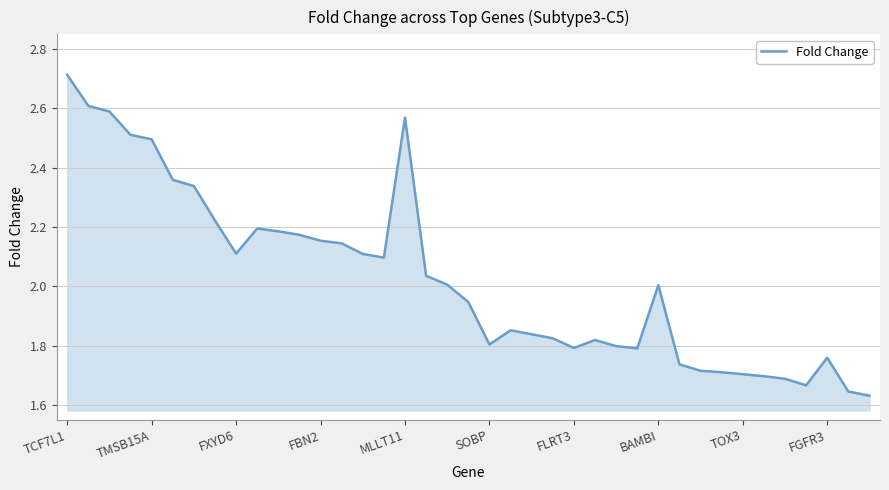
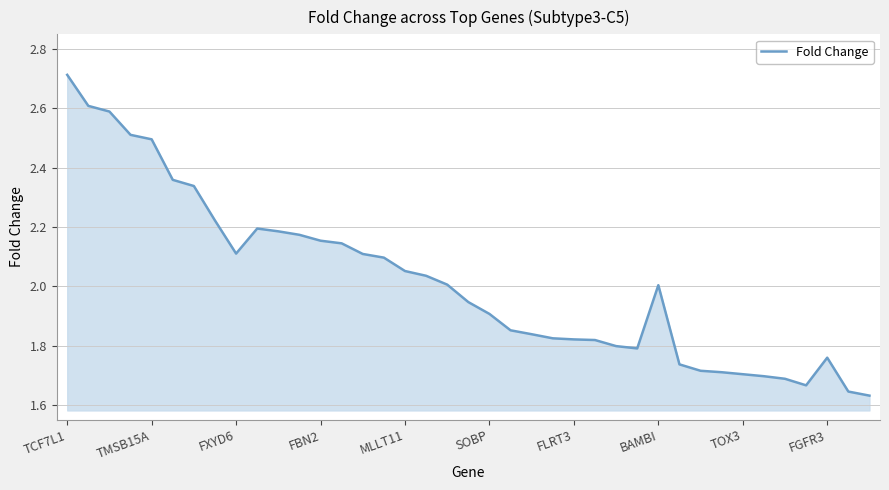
MLLT11: 2.57 -> 2.05
SOBP: 1.80 -> 1.91
FLRT3: 1.79 -> 1.82
